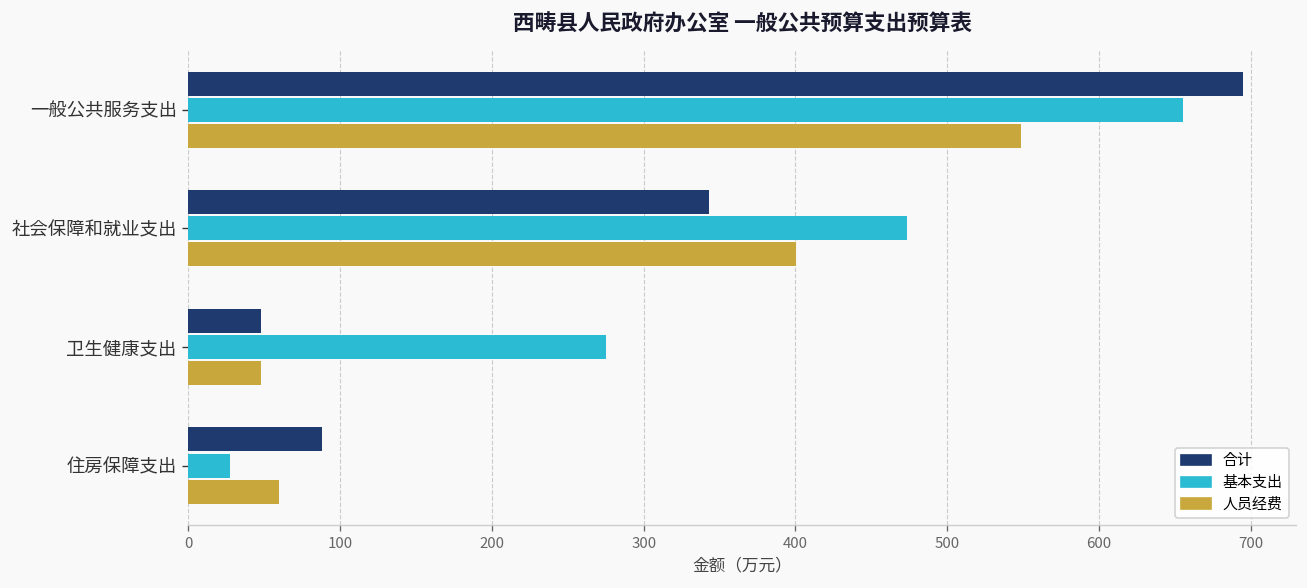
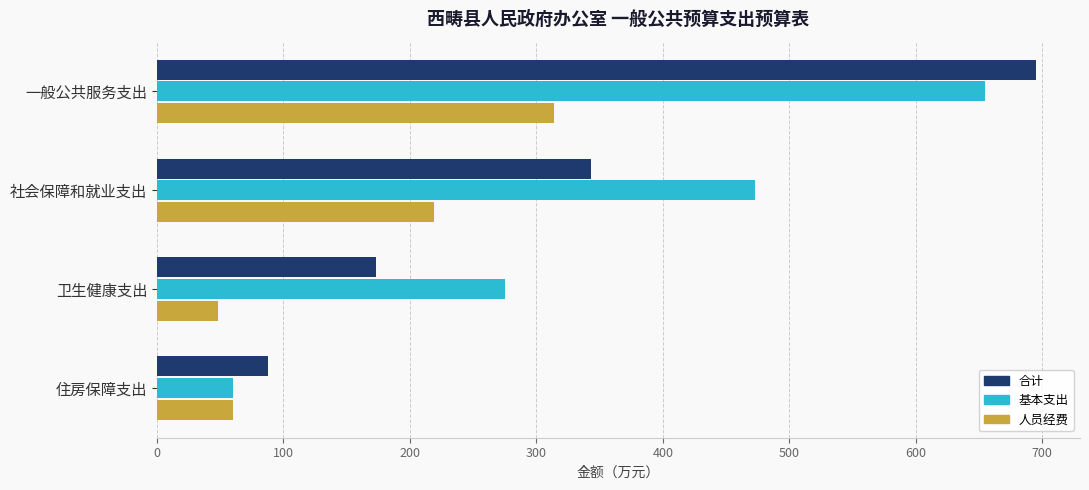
人员经费, 一般公共服务支出: 549 -> 314
人员经费, 社会保障和就业支出: 401 -> 219
合计, 卫生健康支出: 48 -> 173
基本支出, 住房保障支出: 28 -> 60
